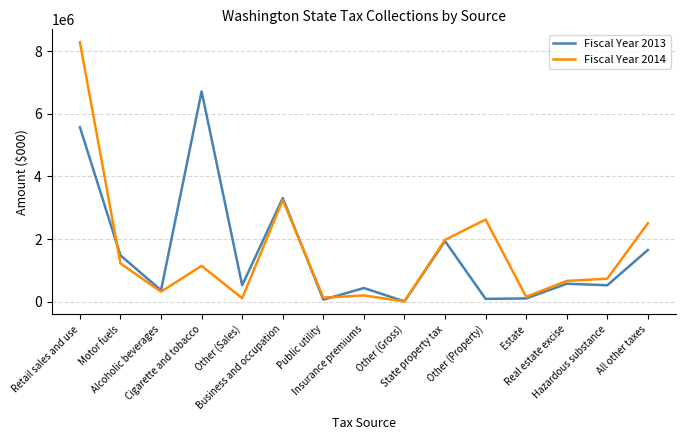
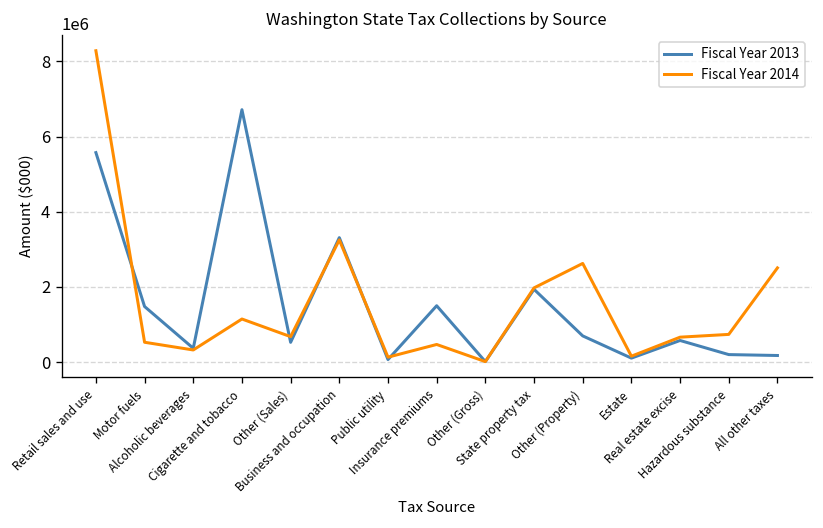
Fiscal Year 2014, Motor fuels: 1200000 -> 500000
Fiscal Year 2014, Other (Sales): 100000 -> 700000
Fiscal Year 2013, Insurance premiums: 400000 -> 1500000
Fiscal Year 2014, Insurance premiums: 200000 -> 500000
Fiscal Year 2013, Other (Property): 100000 -> 700000
Fiscal Year 2013, Hazardous substance: 500000 -> 200000
Fiscal Year 2013, All other taxes: 1700000 -> 200000
